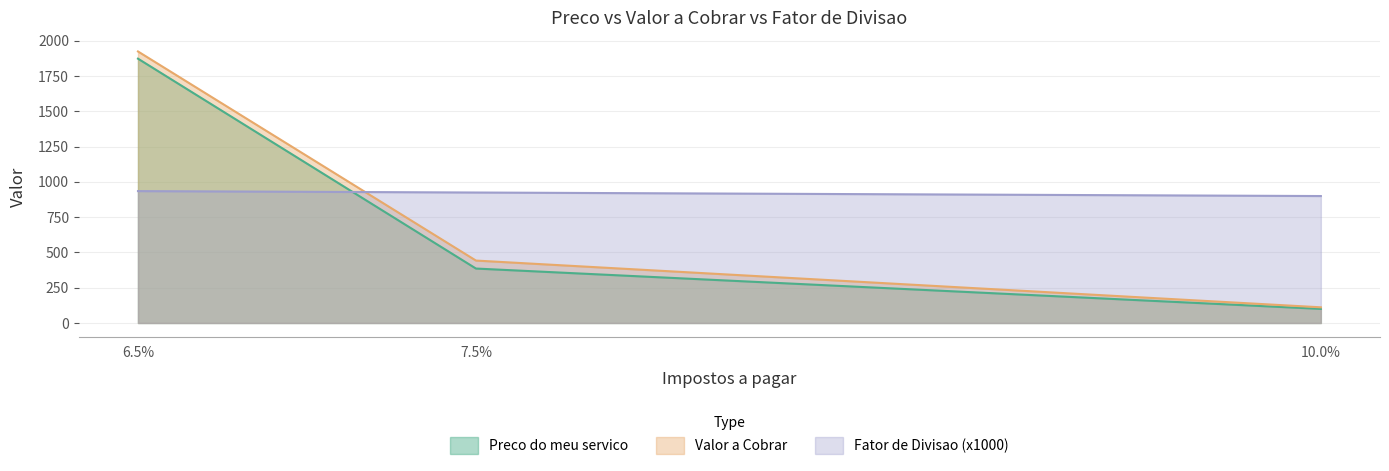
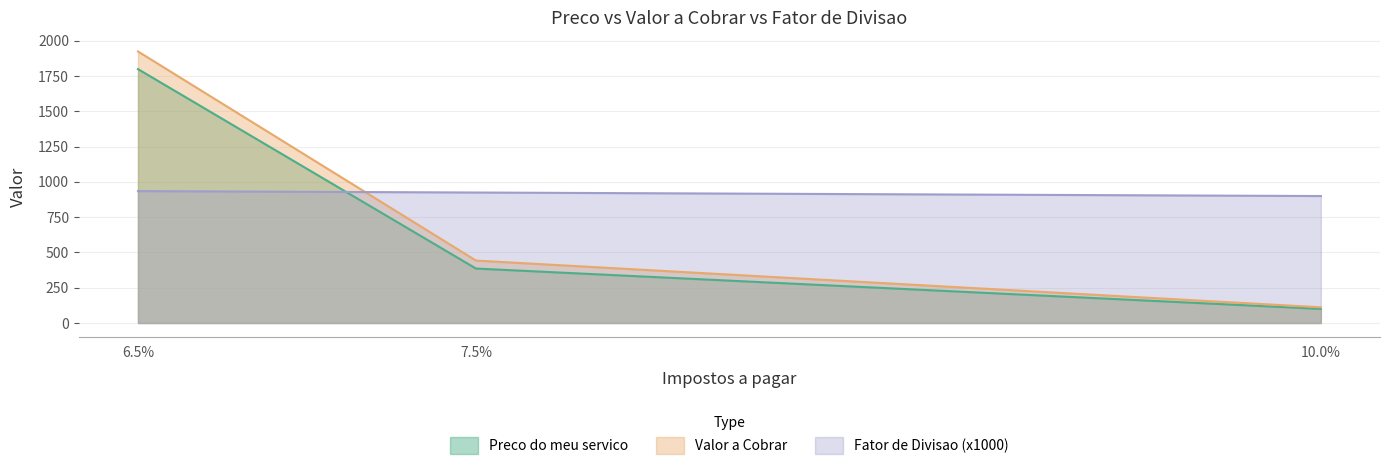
Preco do meu servico, 6.5%: 1870 -> 1800
